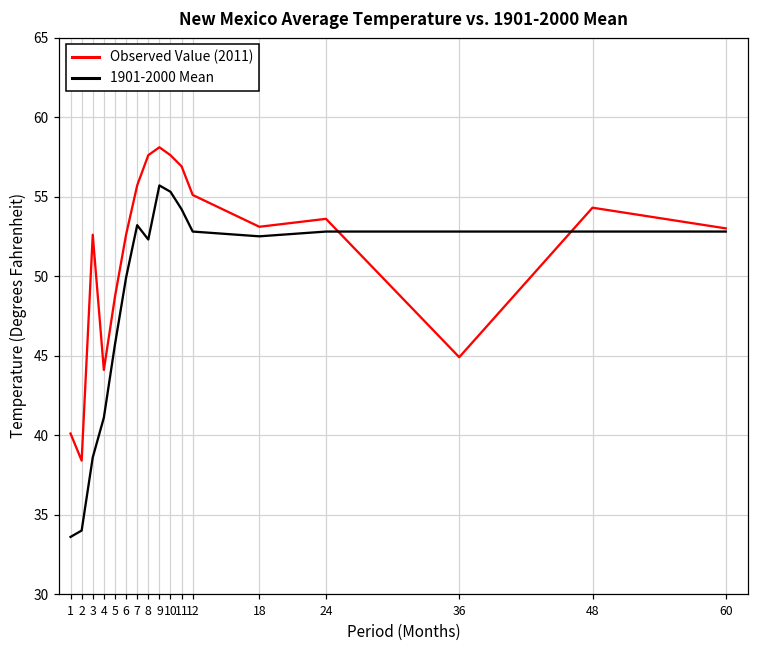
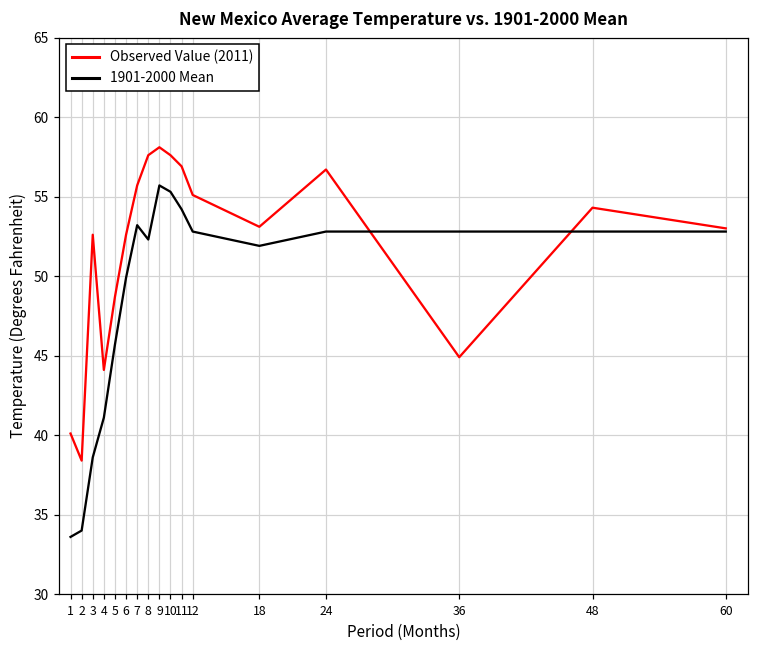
1901-2000 Mean, 18: 52.5 -> 51.9
Observed Value (2011), 24: 53.6 -> 56.7
